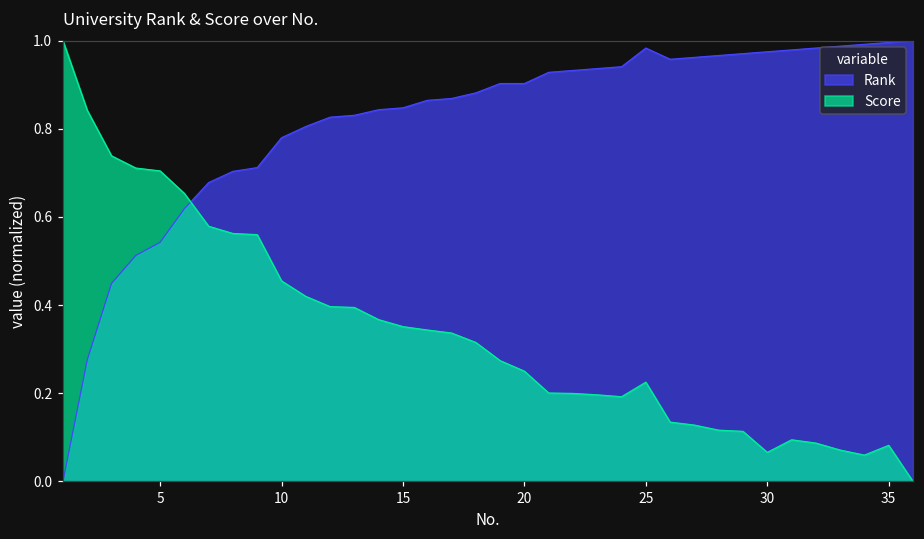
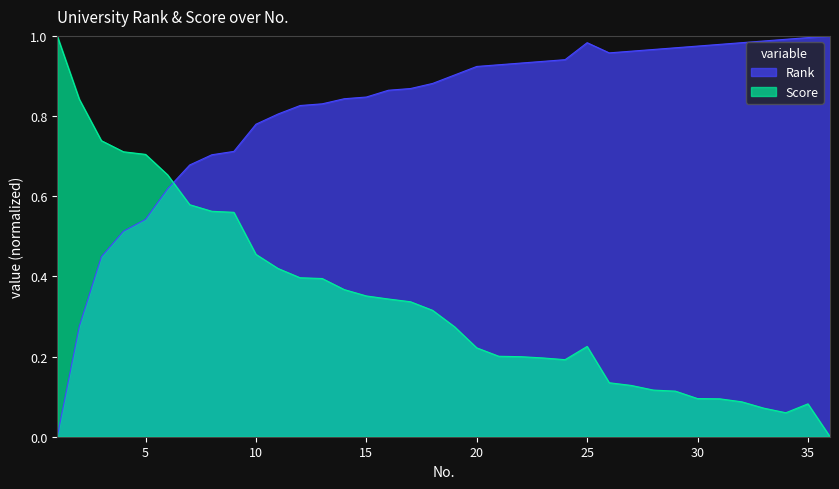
Rank, 20: 0.90 -> 0.92
Score, 20: 0.25 -> 0.22
Score, 30: 0.07 -> 0.10
